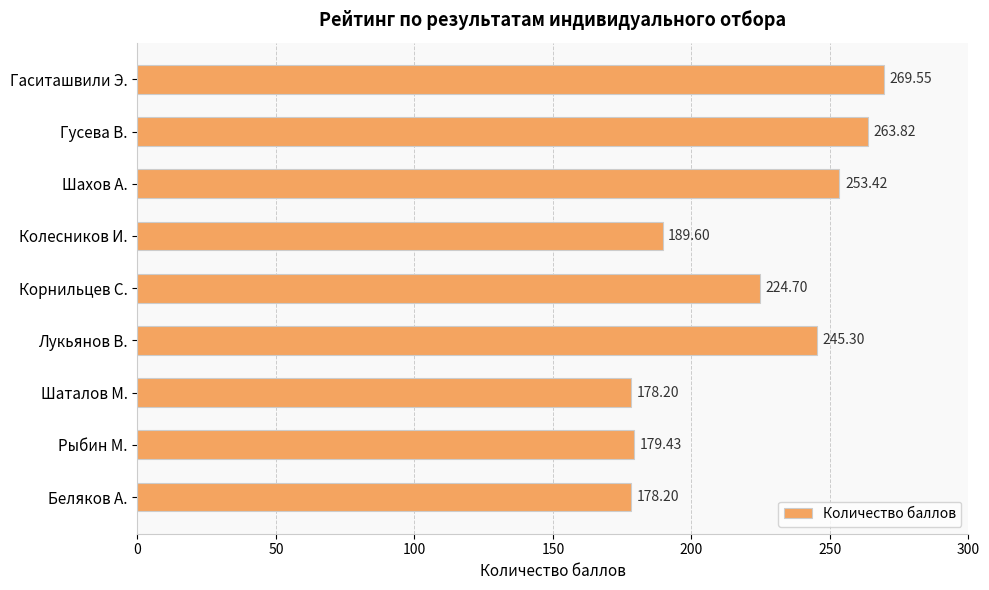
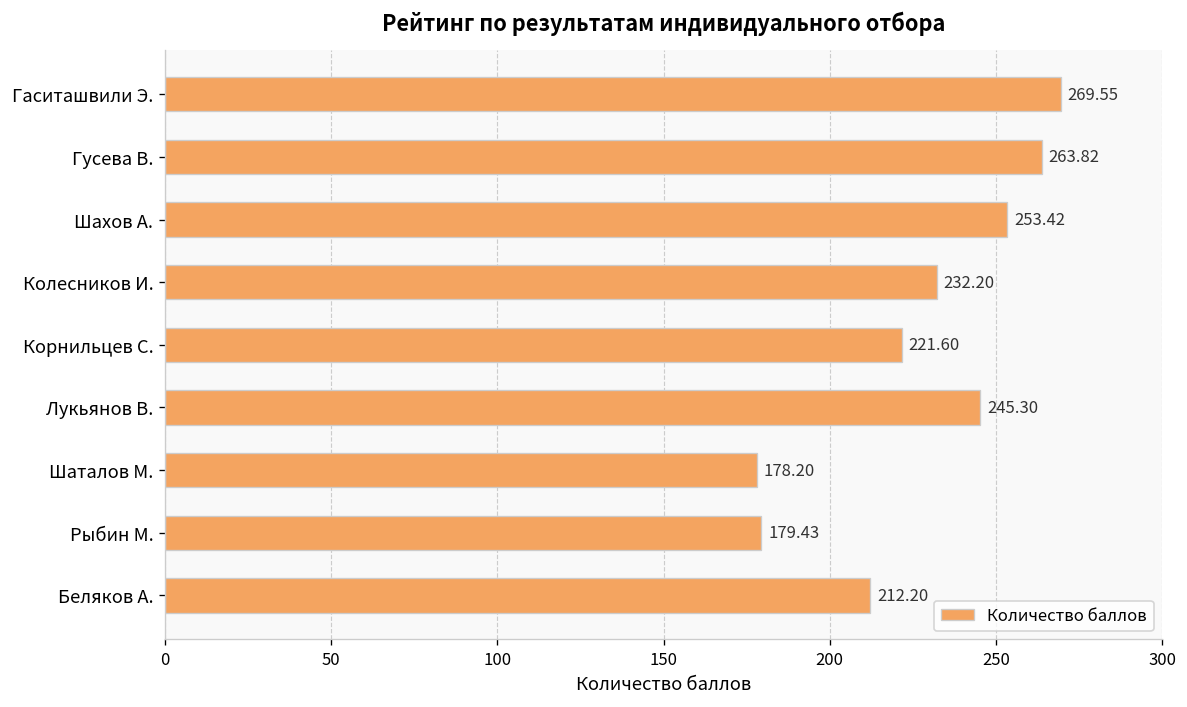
Колесников И.: 189.60 -> 232.20
Корнильцев С.: 224.70 -> 221.60
Беляков А.: 178.20 -> 212.20
